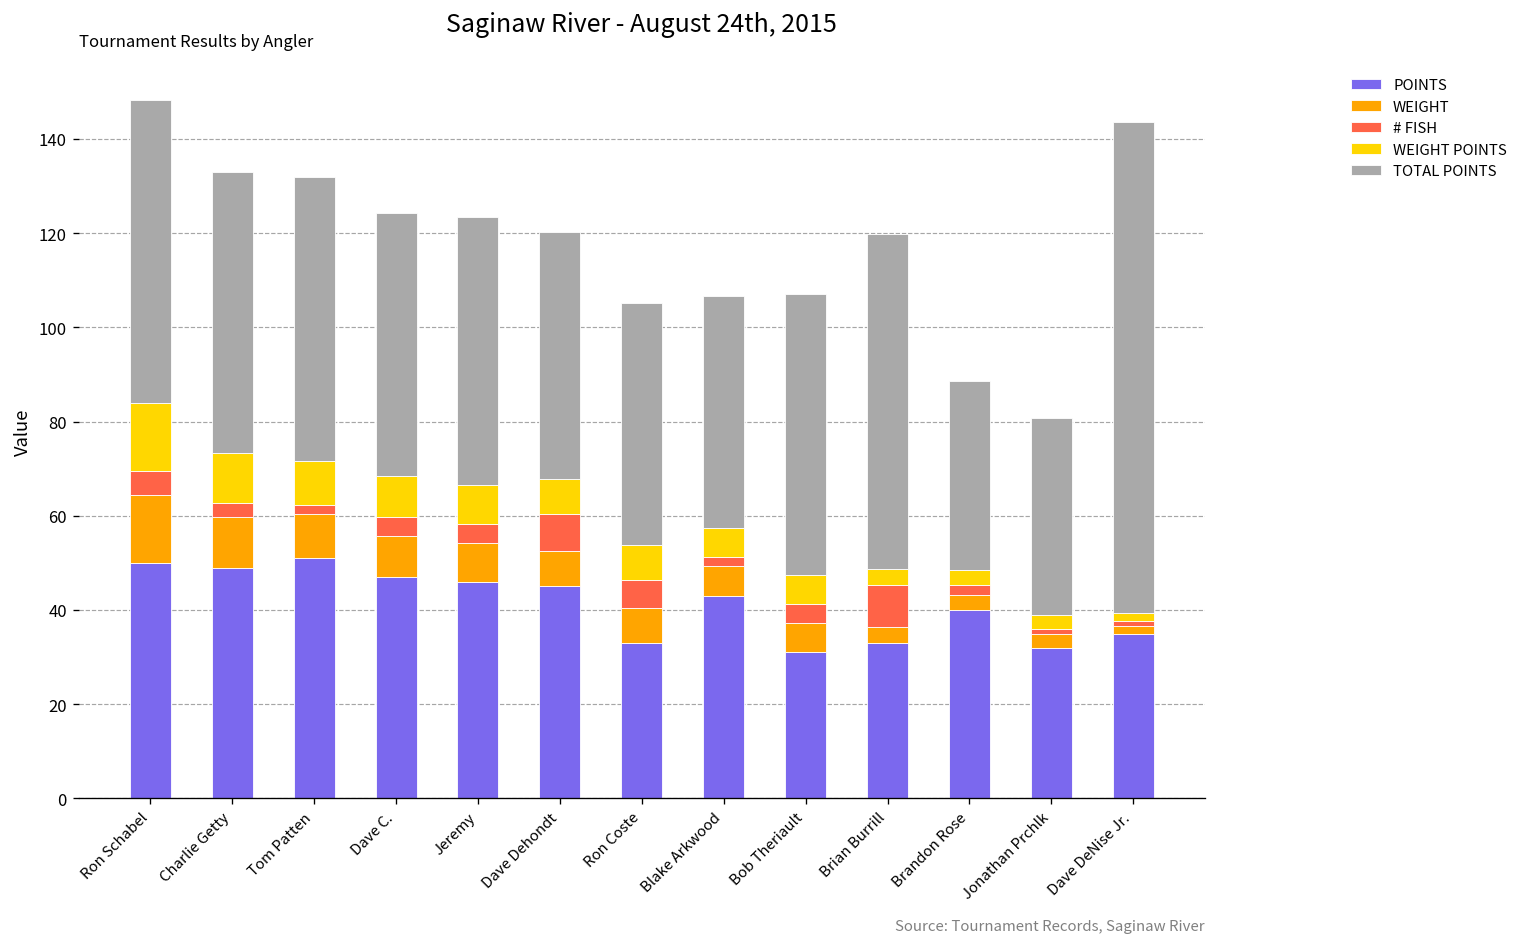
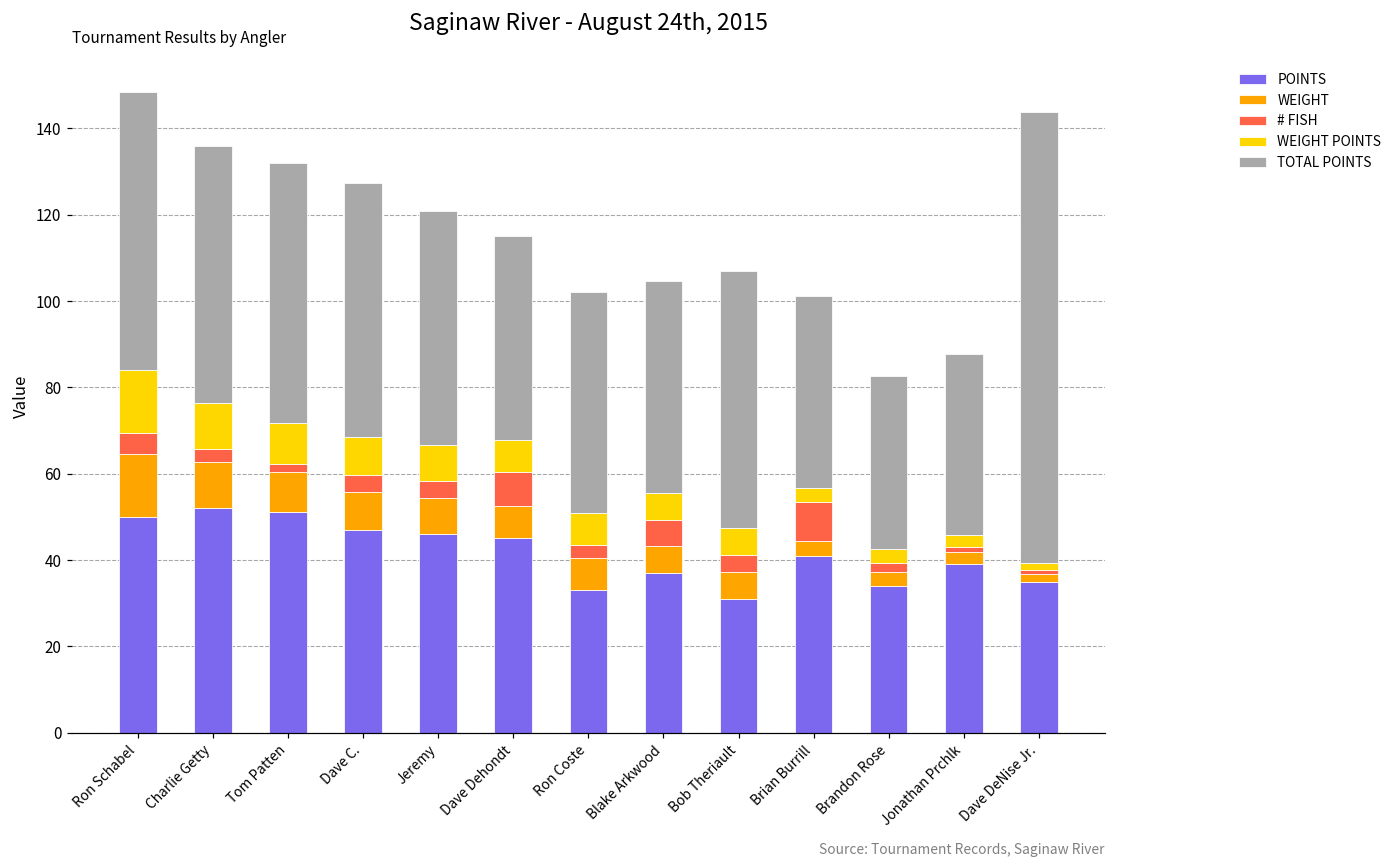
POINTS, Charlie Getty: 49 -> 52
TOTAL POINTS, Dave C.: 56 -> 59
TOTAL POINTS, Jeremy: 57 -> 54
TOTAL POINTS, Dave Dehondt: 52 -> 47
# FISH, Ron Coste: 6 -> 3
POINTS, Blake Arkwood: 43 -> 37
# FISH, Blake Arkwood: 2 -> 6
POINTS, Brian Burrill: 33 -> 41
TOTAL POINTS, Brian Burrill: 71 -> 44
POINTS, Brandon Rose: 40 -> 34
POINTS, Jonathan Prchlk: 32 -> 39
